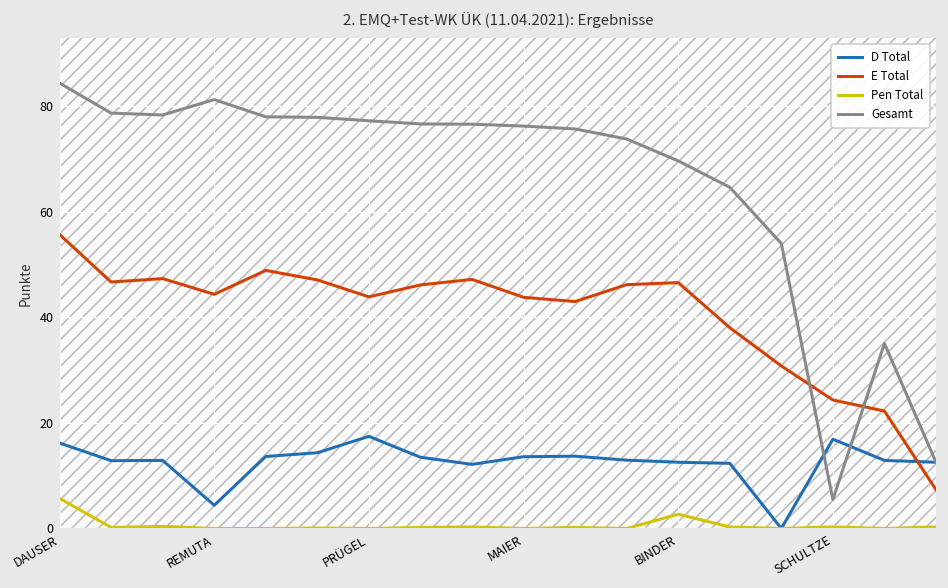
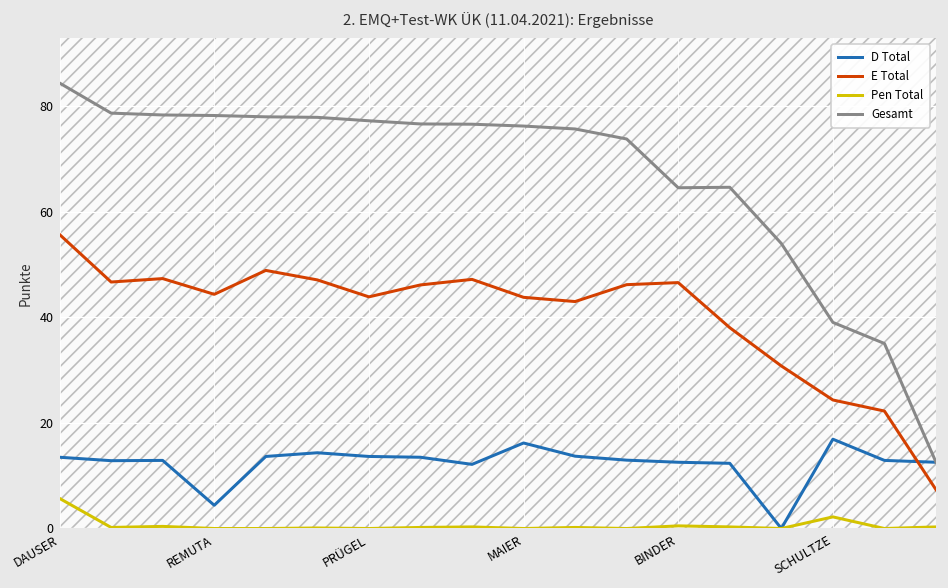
D Total, DAUSER: 16 -> 14
Gesamt, REMUTA: 81 -> 78
D Total, PRÜGEL: 17 -> 14
D Total, MAIER: 14 -> 16
Pen Total, BINDER: 3 -> 1
Gesamt, BINDER: 70 -> 65
Pen Total, SCHULTZE: 0 -> 2
Gesamt, SCHULTZE: 5 -> 39
